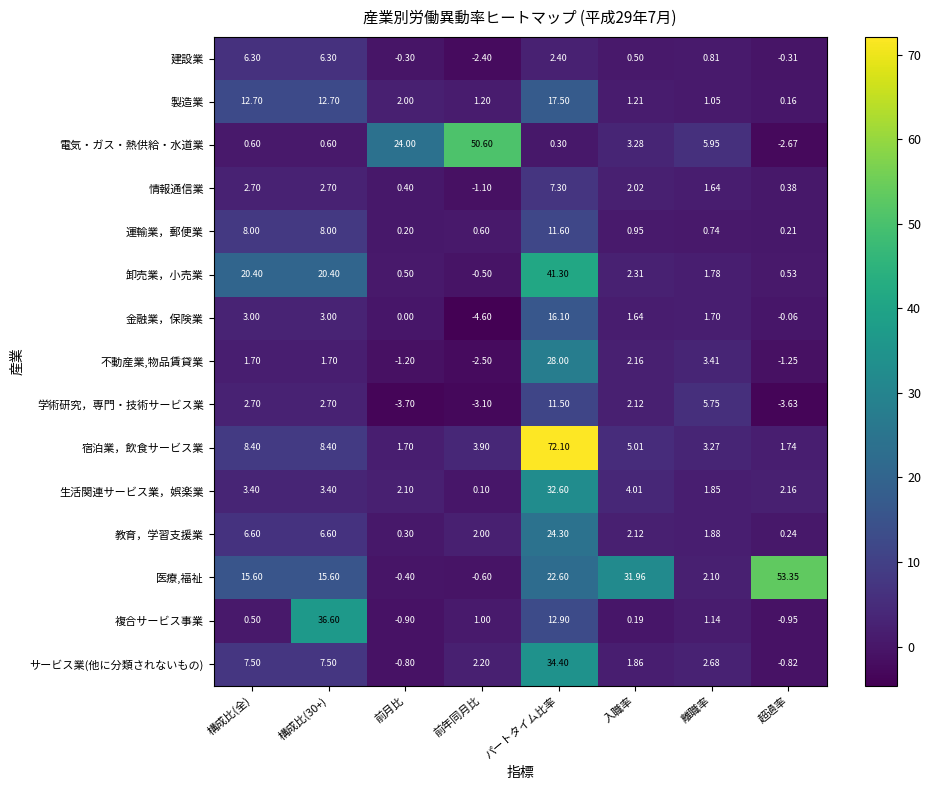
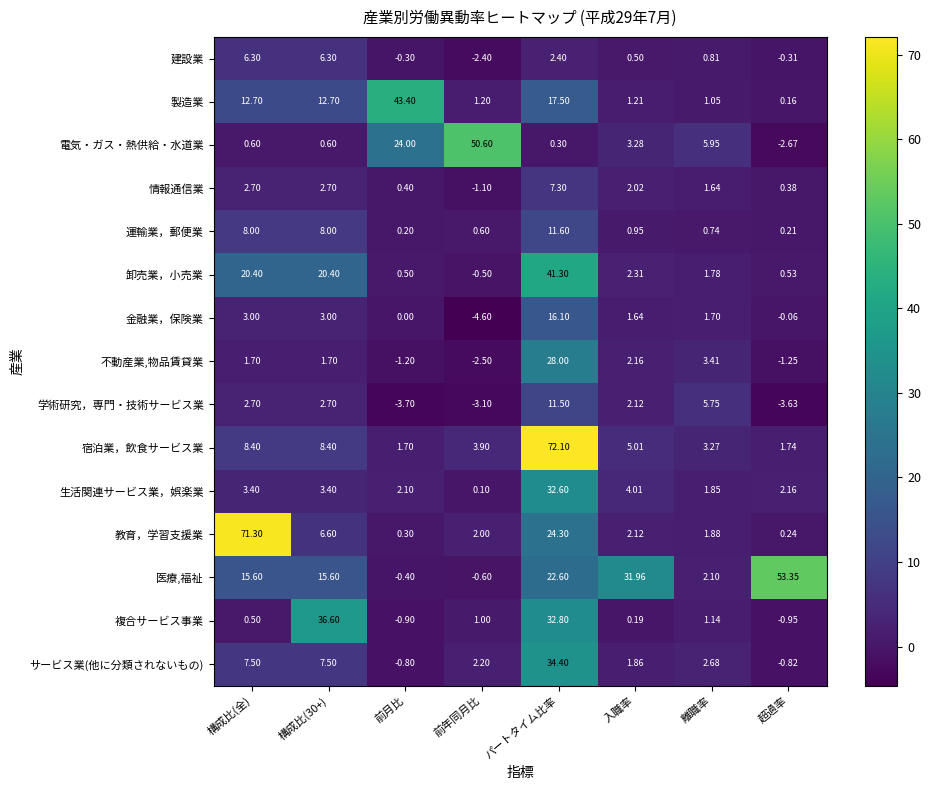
製造業, 前月比: 2.00 -> 43.40
教育，学習支援業, 構成比(全): 6.60 -> 71.30
複合サービス事業, パートタイム比率: 12.90 -> 32.80
